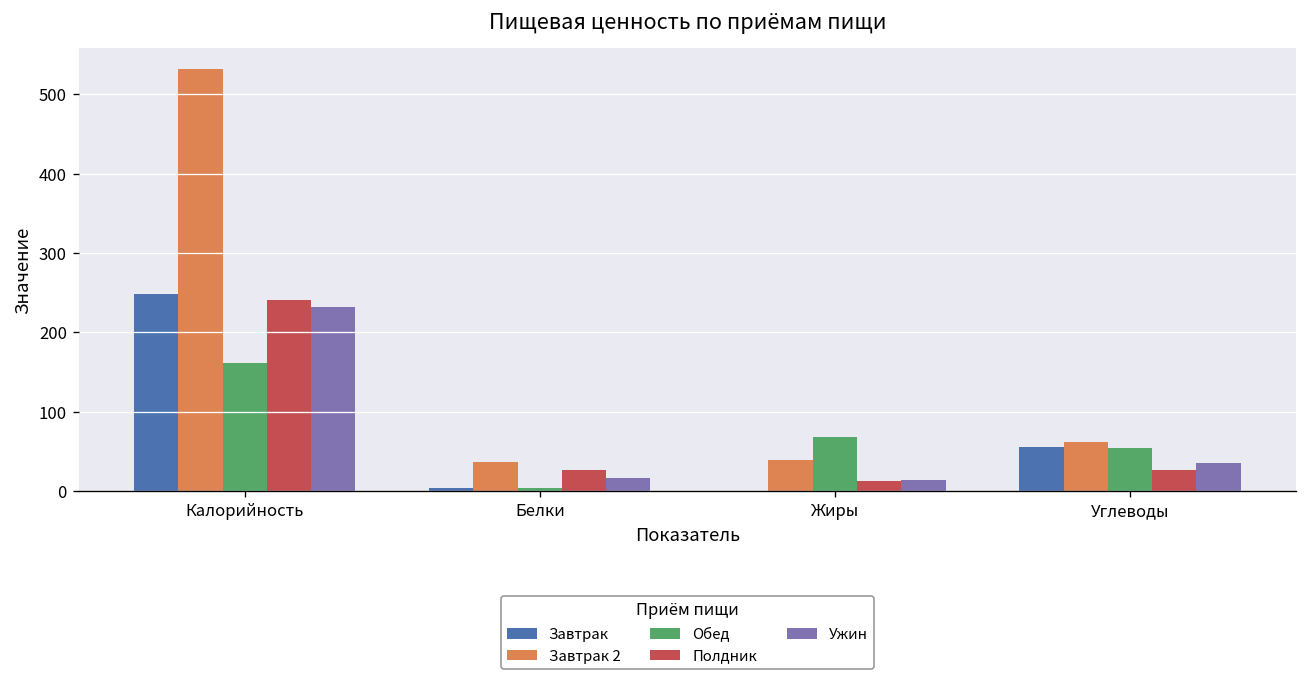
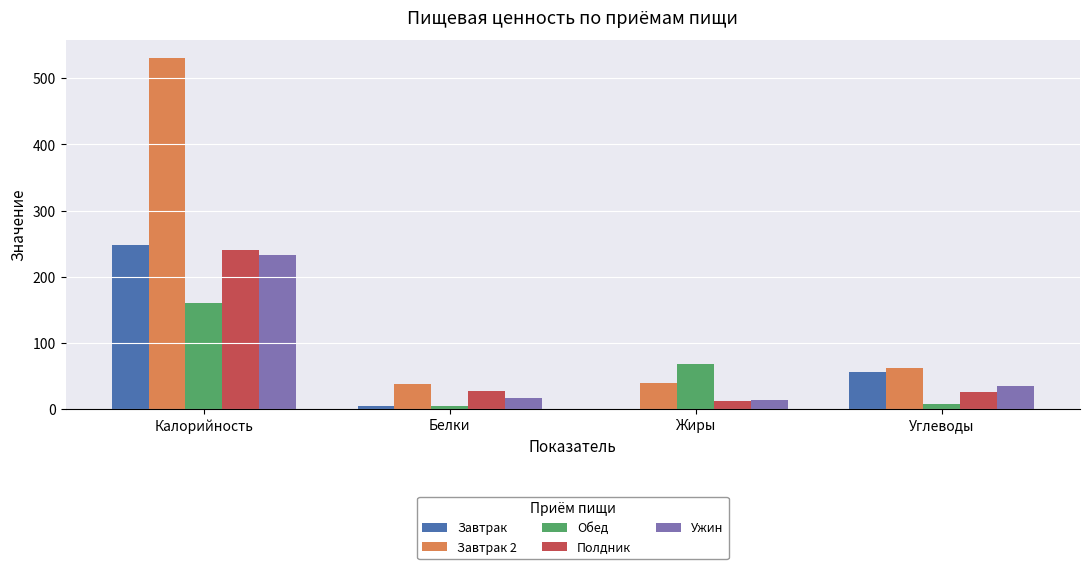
Обед, Углеводы: 50 -> 10
